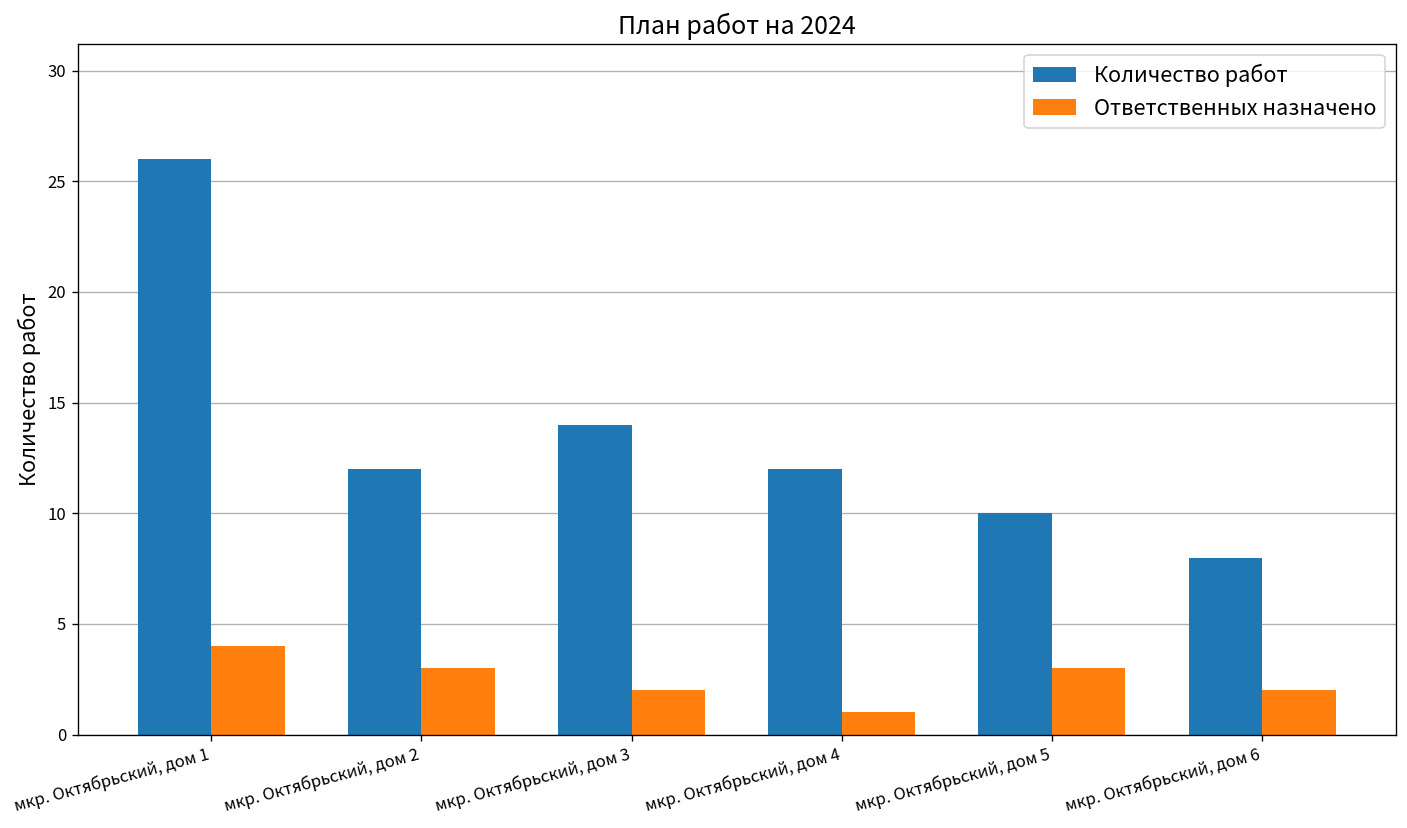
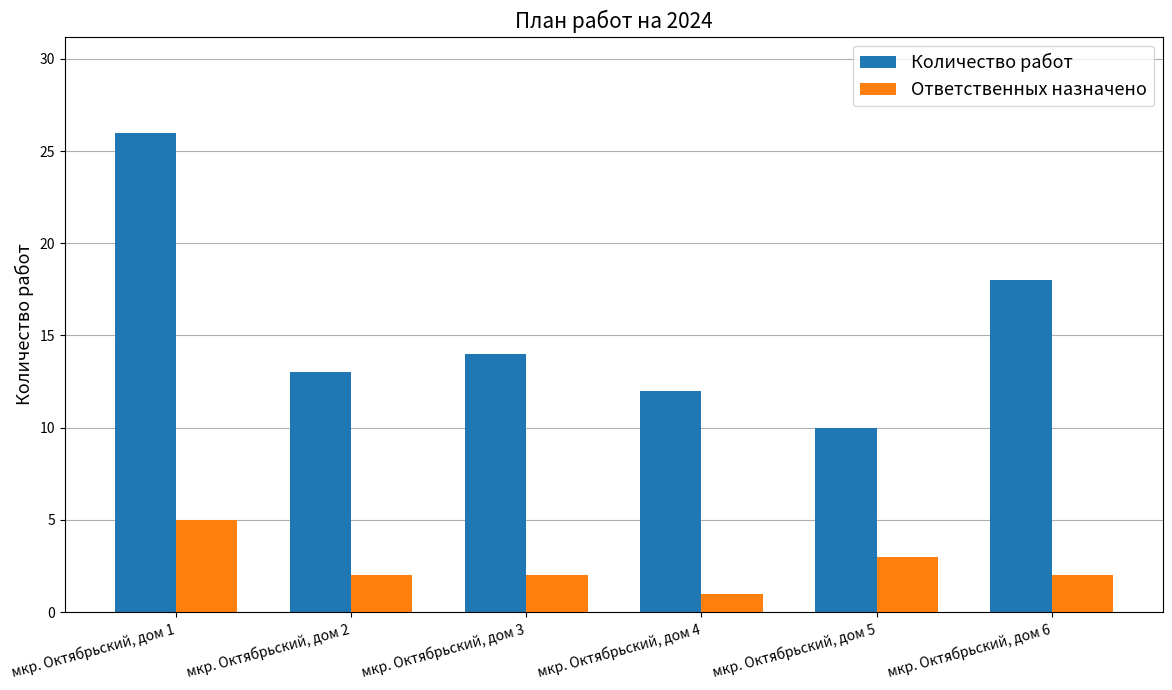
Ответственных назначено, мкр. Октябрьский, дом 1: 4 -> 5
Количество работ, мкр. Октябрьский, дом 2: 12 -> 13
Ответственных назначено, мкр. Октябрьский, дом 2: 3 -> 2
Количество работ, мкр. Октябрьский, дом 6: 8 -> 18
